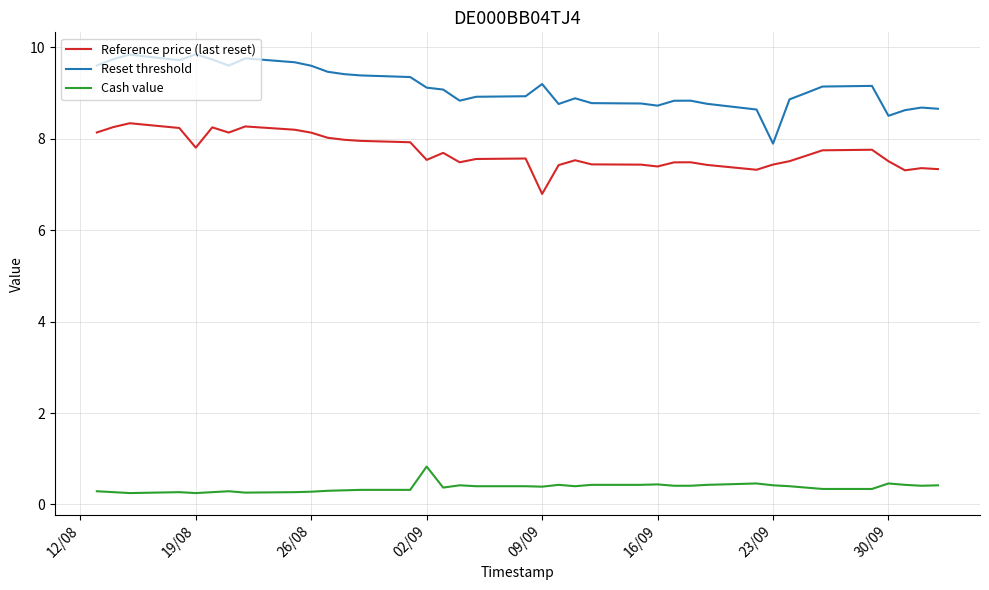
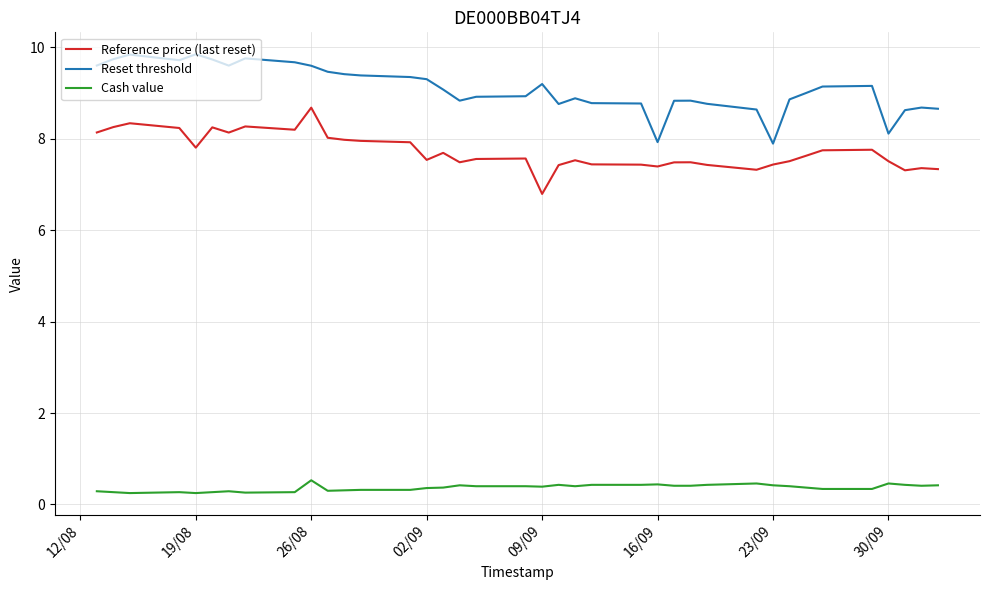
Reference price (last reset), 26/08: 8.1 -> 8.7
Cash value, 26/08: 0.3 -> 0.5
Reset threshold, 02/09: 9.1 -> 9.3
Cash value, 02/09: 0.8 -> 0.4
Reset threshold, 16/09: 8.7 -> 7.9
Reset threshold, 30/09: 8.5 -> 8.1
